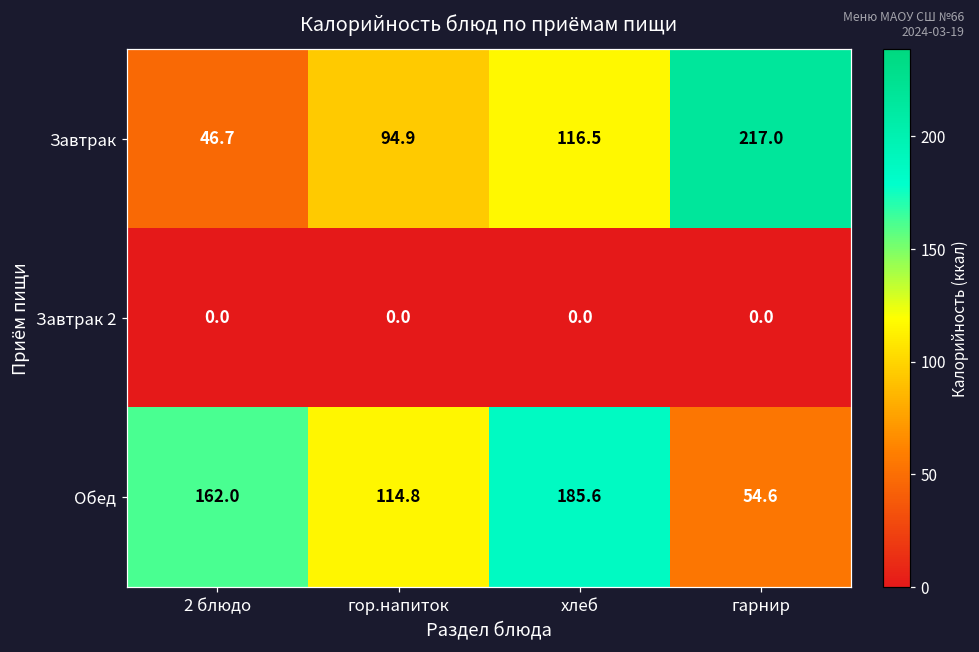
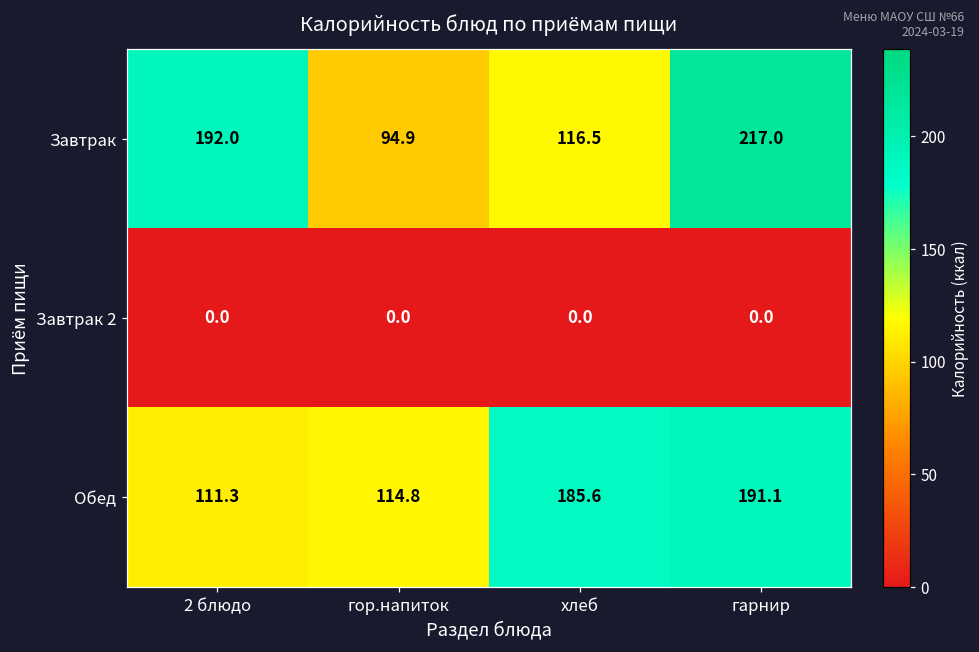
Завтрак, 2 блюдо: 46.7 -> 192.0
Обед, 2 блюдо: 162.0 -> 111.3
Обед, гарнир: 54.6 -> 191.1
